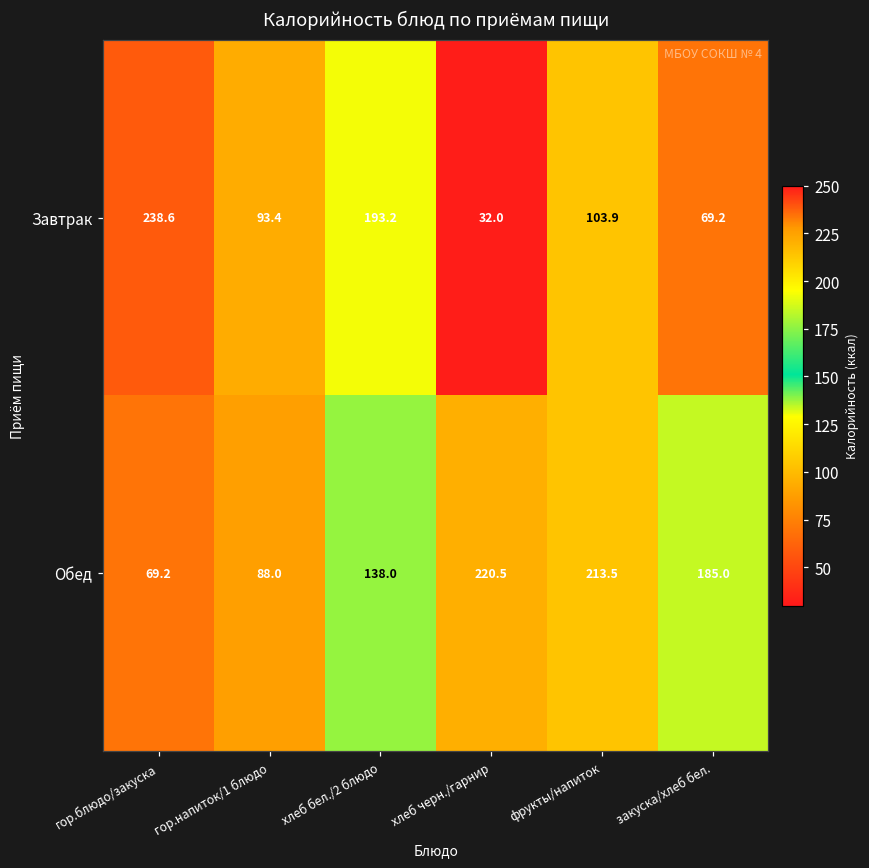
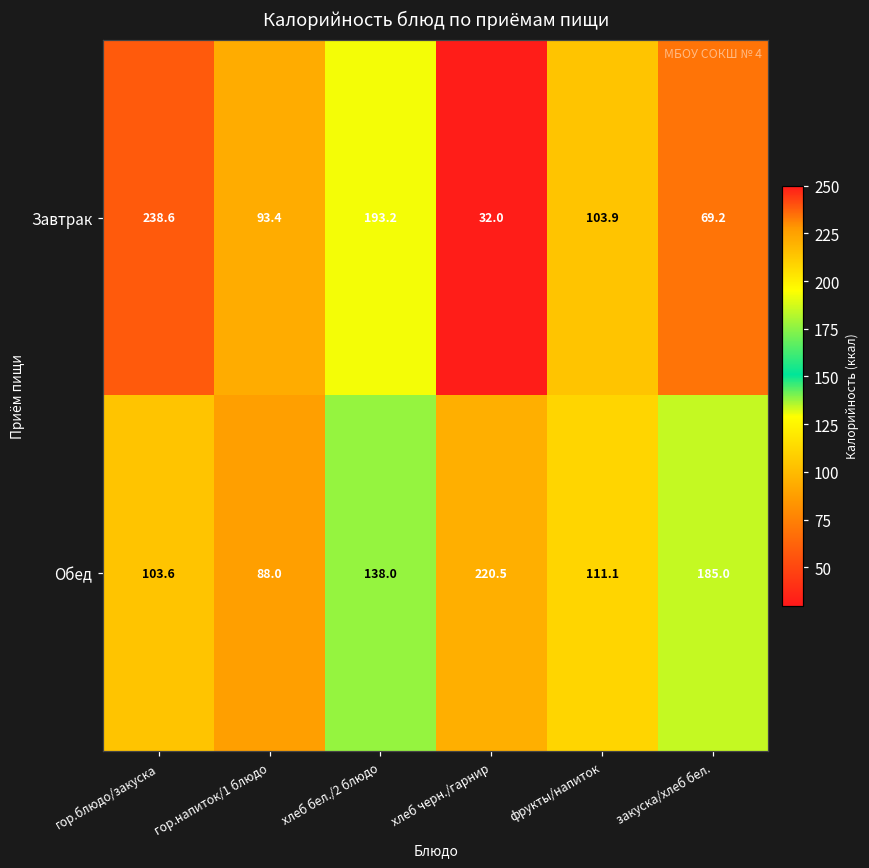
Обед, гор.блюдо/закуска: 69.2 -> 103.6
Обед, фрукты/напиток: 213.5 -> 111.1
